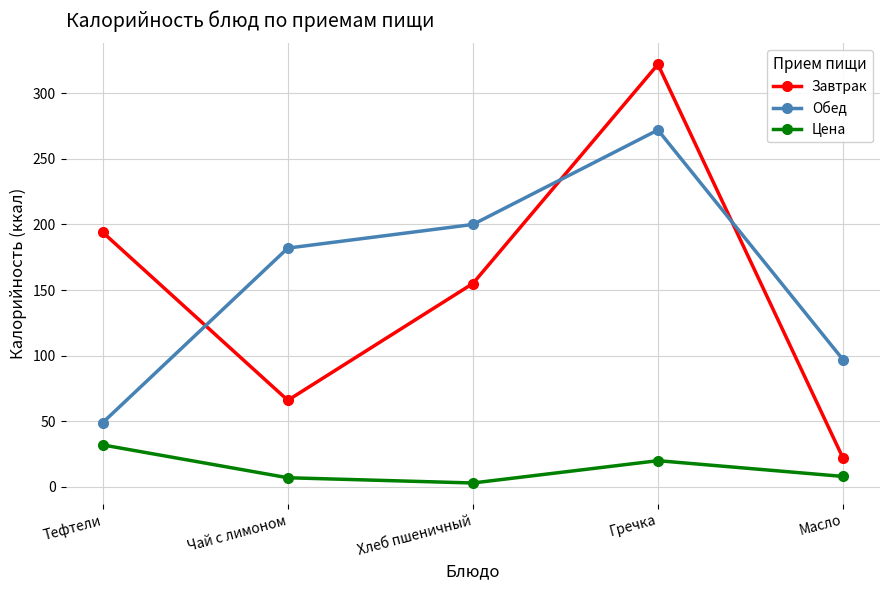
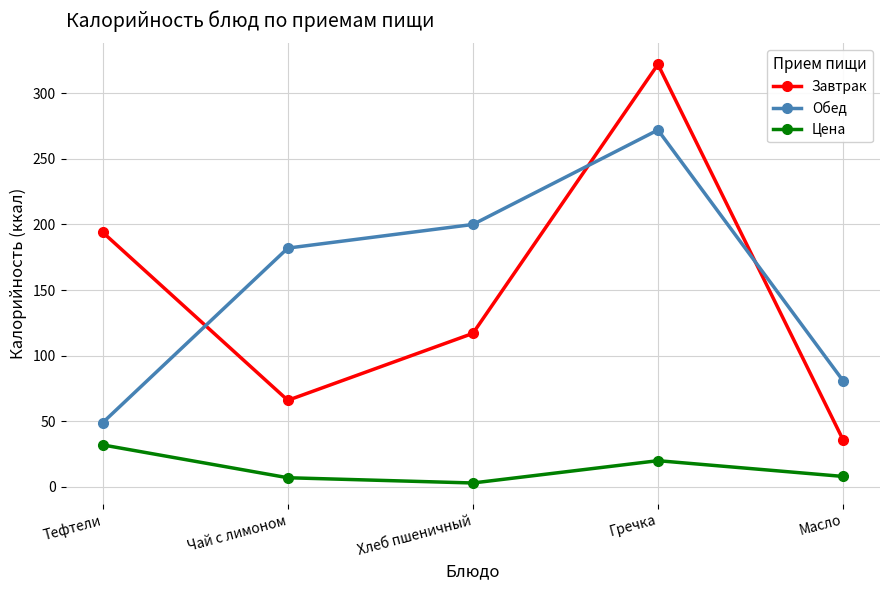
Завтрак, Хлеб пшеничный: 155 -> 117
Завтрак, Масло: 22 -> 36
Обед, Масло: 97 -> 81
